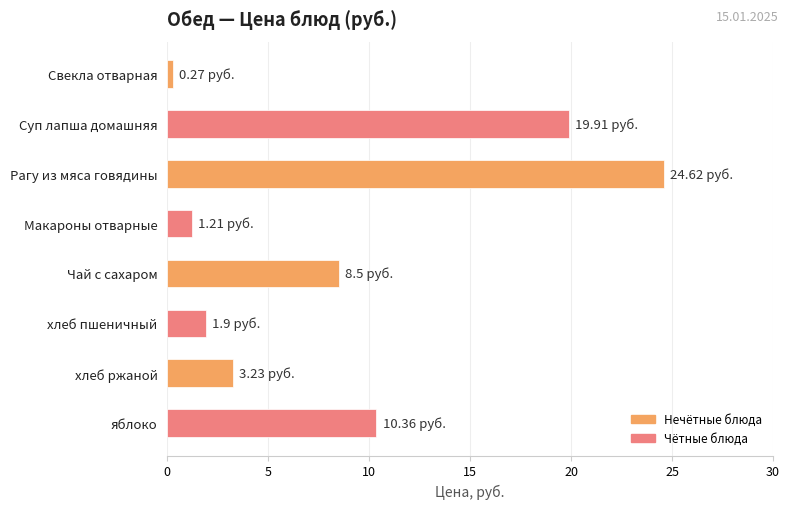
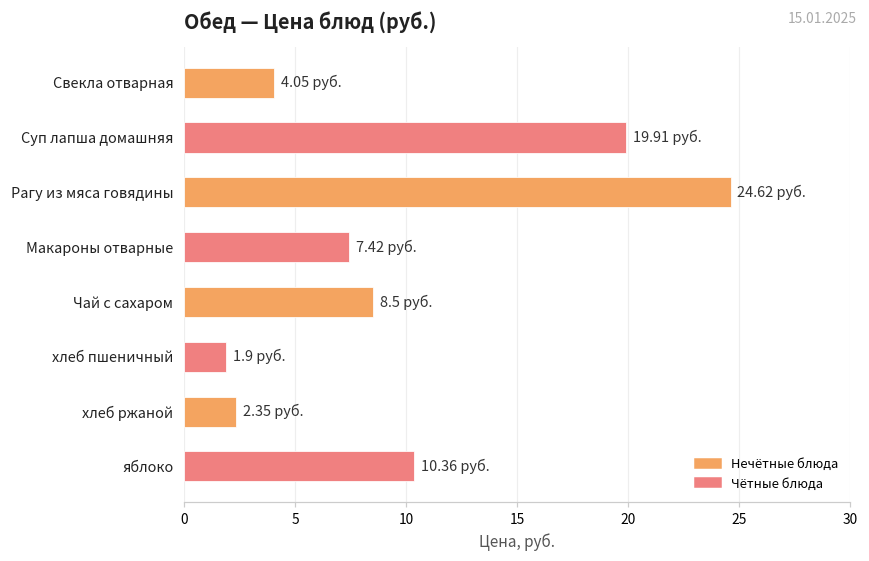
Свекла отварная: 0.27 -> 4.05
Макароны отварные: 1.21 -> 7.42
хлеб ржаной: 3.23 -> 2.35
